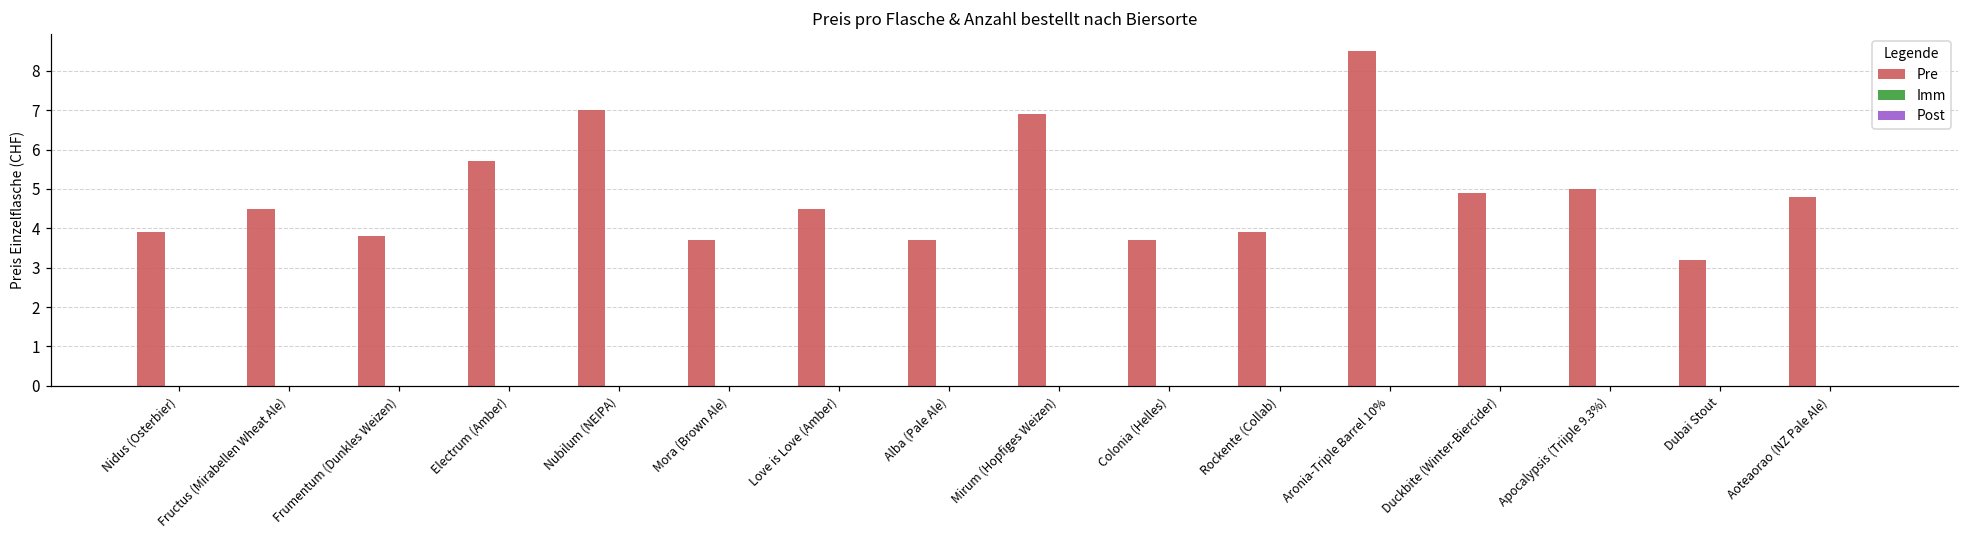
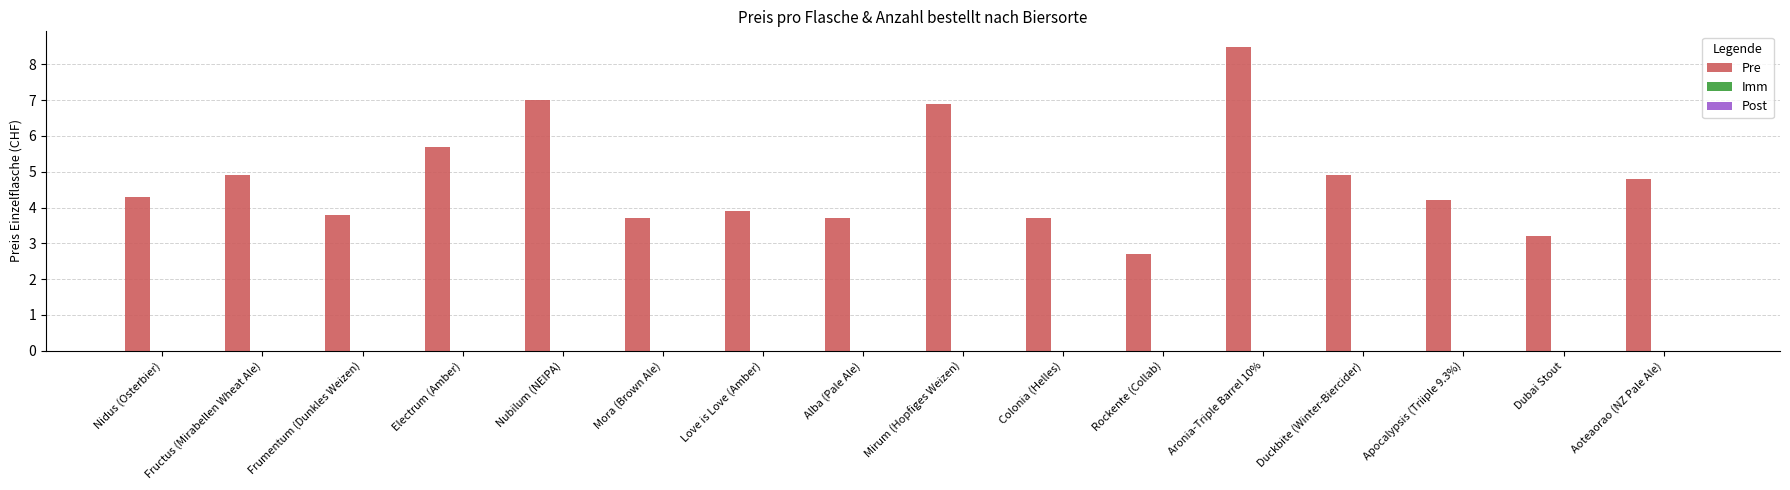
Pre, Nidus (Osterbier): 3.9 -> 4.3
Pre, Fructus (Mirabellen Wheat Ale): 4.5 -> 4.9
Pre, Love is Love (Amber): 4.5 -> 3.9
Pre, Rockente (Collab): 3.9 -> 2.7
Pre, Apocalypsis (Triiple 9.3%): 5.0 -> 4.2
